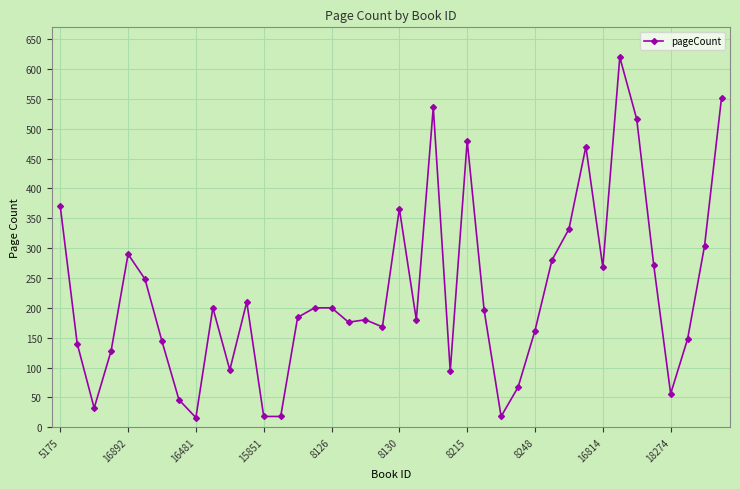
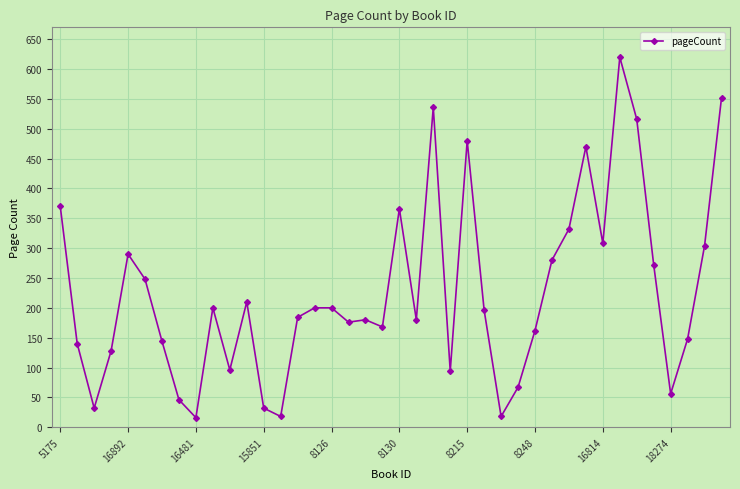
15851: 20 -> 30
16814: 270 -> 310
